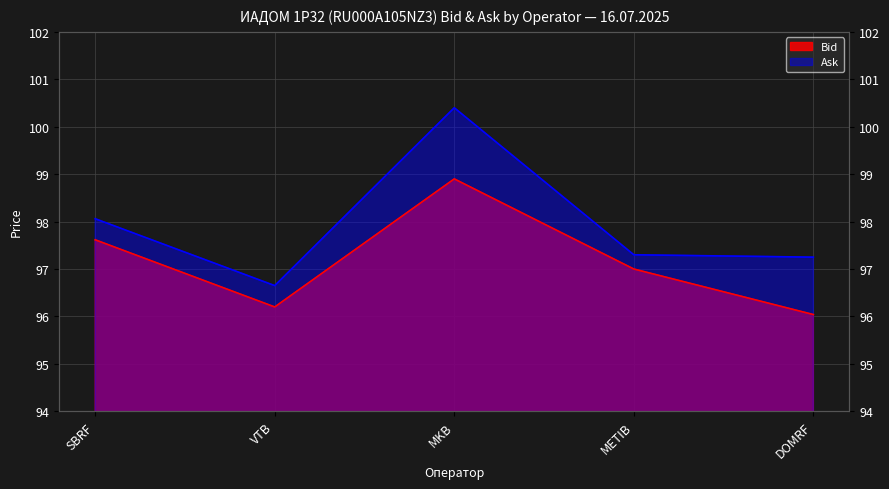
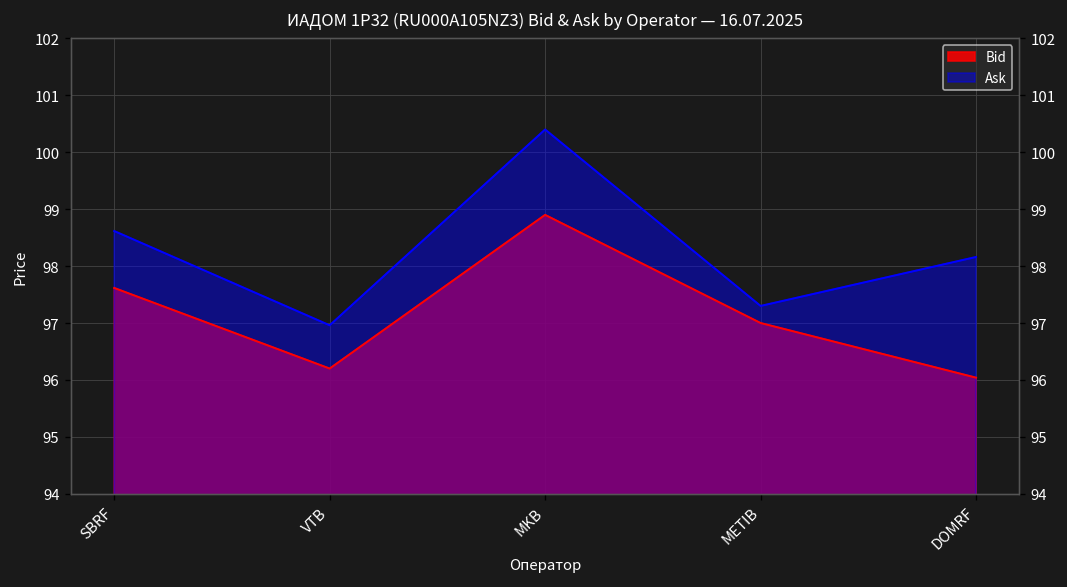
Ask, SBRF: 98.1 -> 98.6
Ask, VTB: 96.7 -> 97.0
Ask, DOMRF: 97.3 -> 98.2
